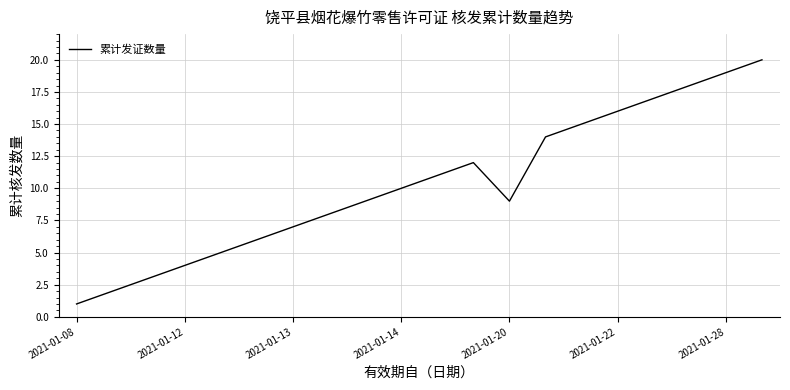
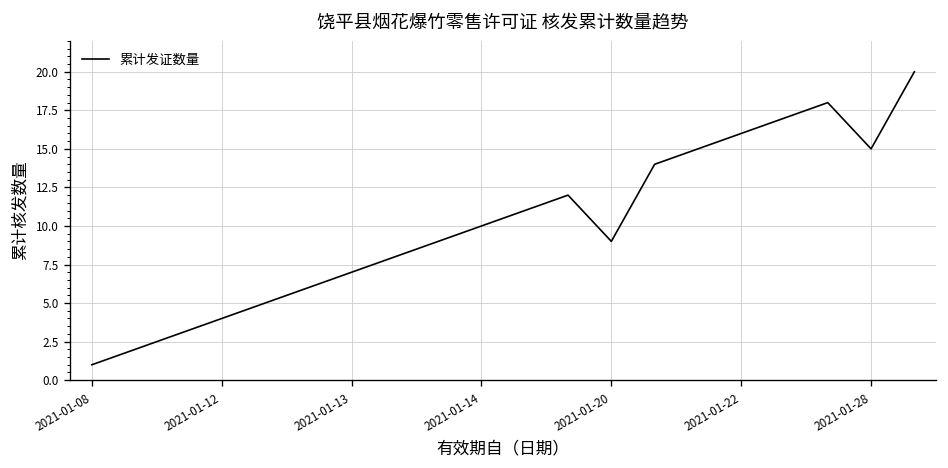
2021-01-28: 19 -> 15
